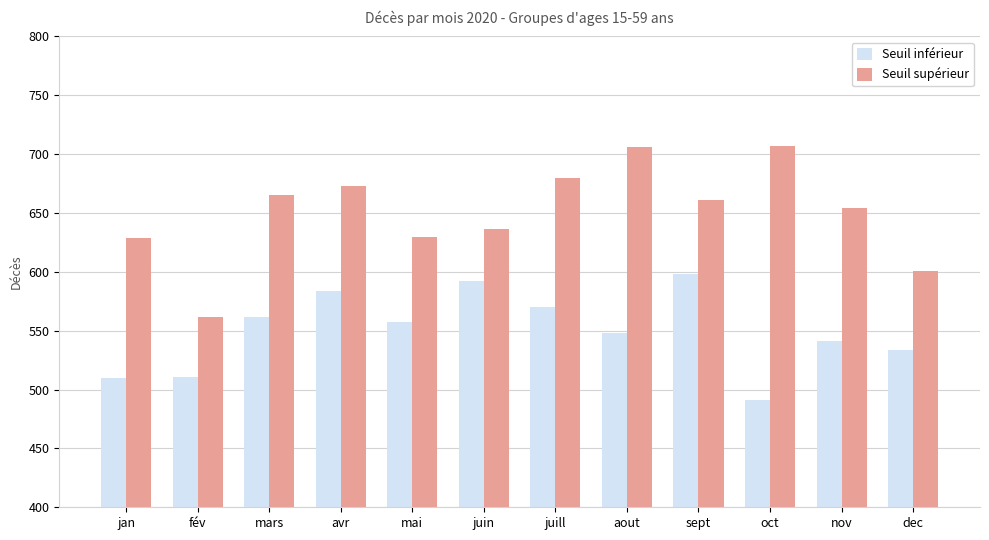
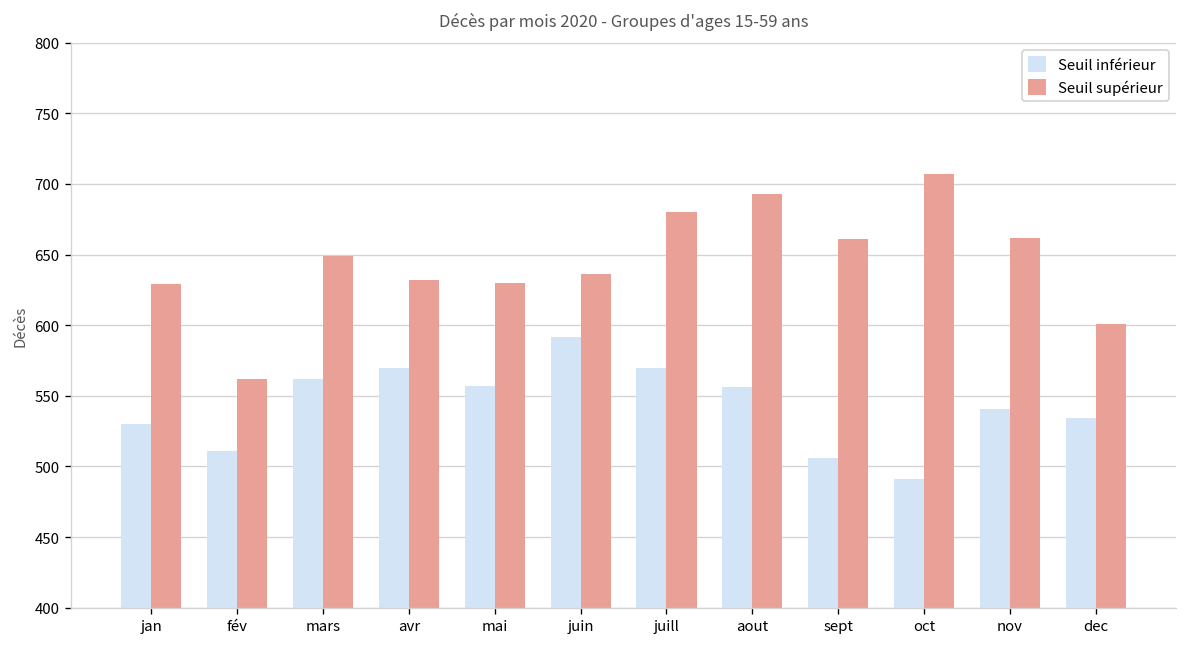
Seuil inférieur, jan: 510 -> 530
Seuil supérieur, mars: 665 -> 649
Seuil inférieur, avr: 584 -> 570
Seuil supérieur, avr: 673 -> 632
Seuil inférieur, aout: 548 -> 556
Seuil supérieur, aout: 706 -> 693
Seuil inférieur, sept: 598 -> 506
Seuil supérieur, nov: 654 -> 662
